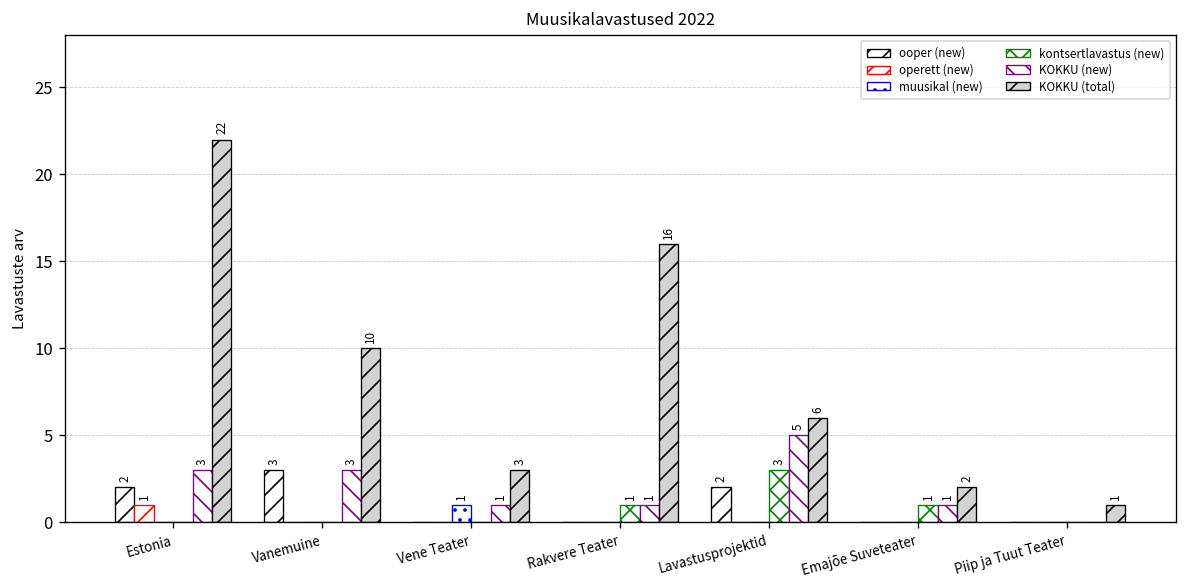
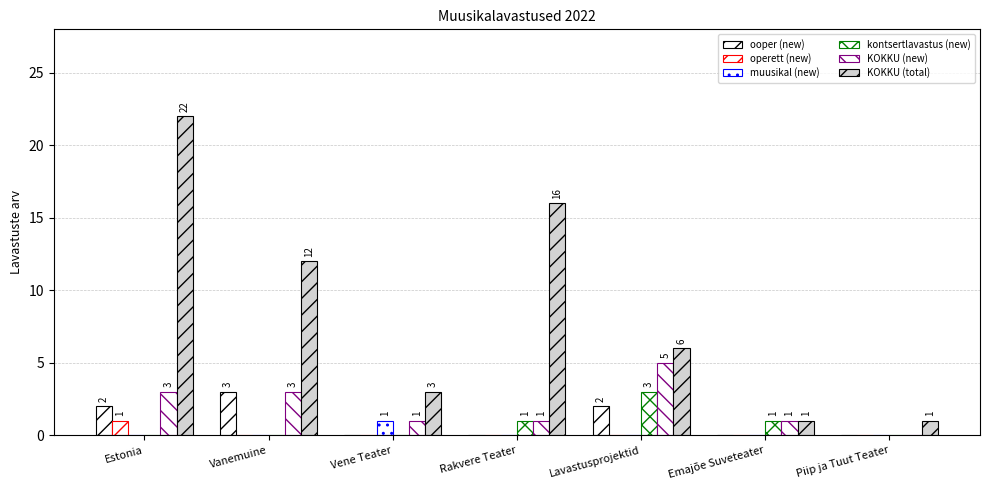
KOKKU (total), Vanemuine: 10 -> 12
KOKKU (total), Emajõe Suveteater: 2 -> 1
